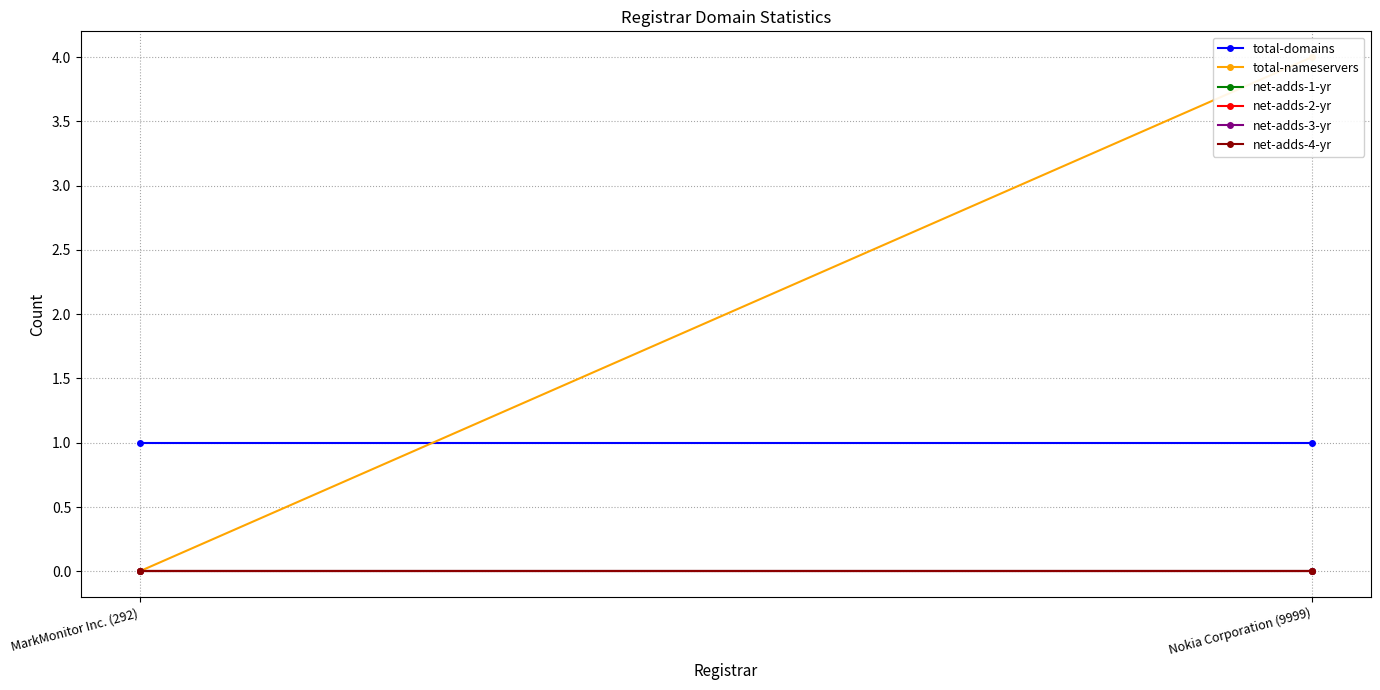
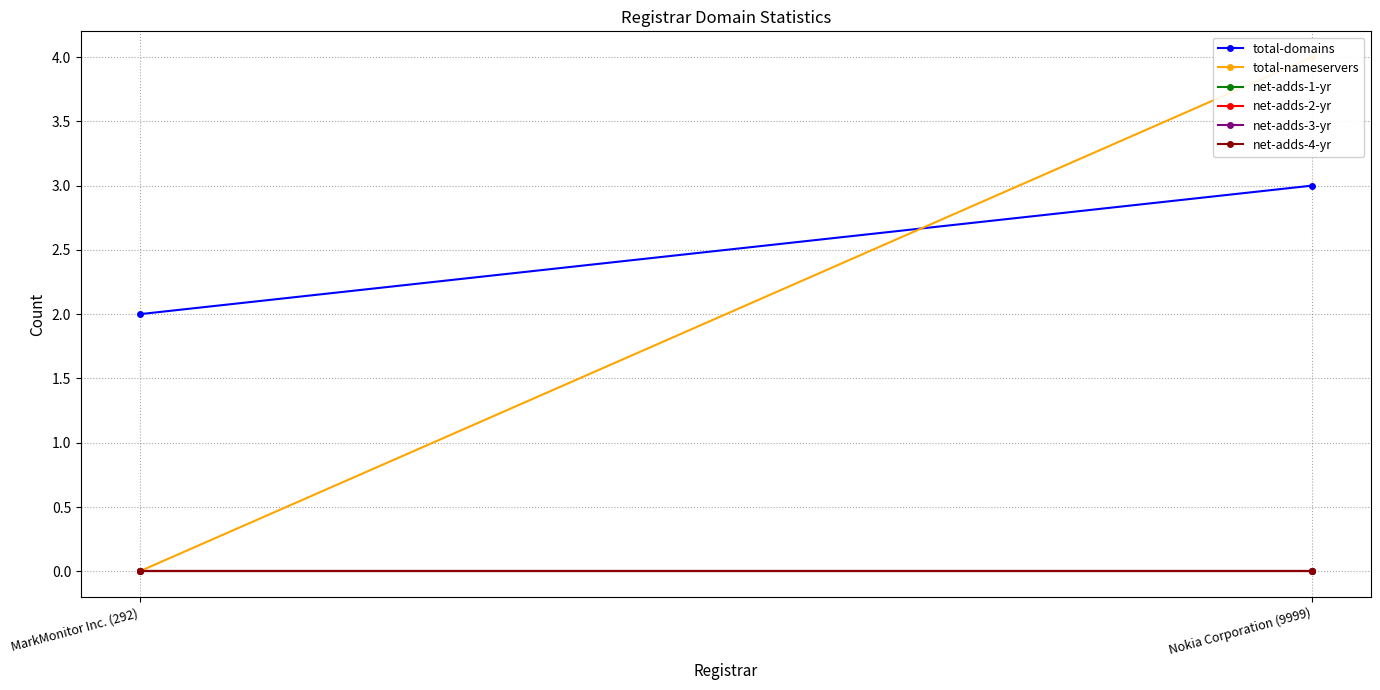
total-domains, MarkMonitor Inc. (292): 1 -> 2
total-domains, Nokia Corporation (9999): 1 -> 3
